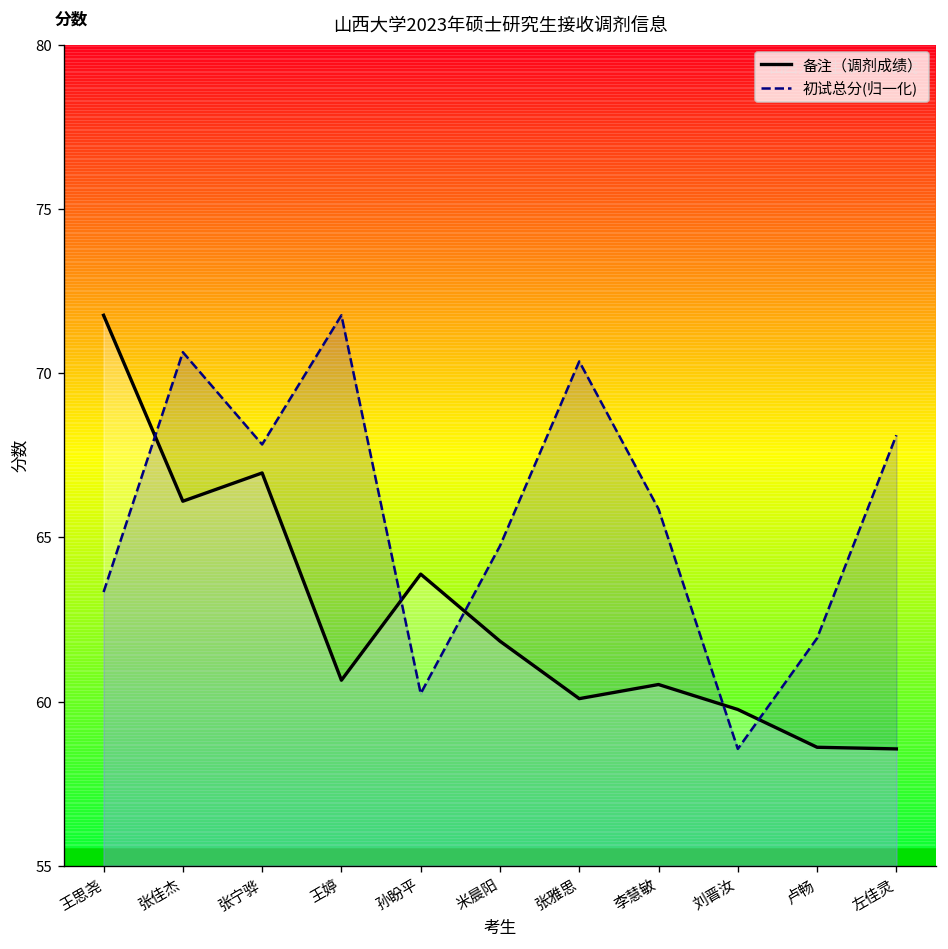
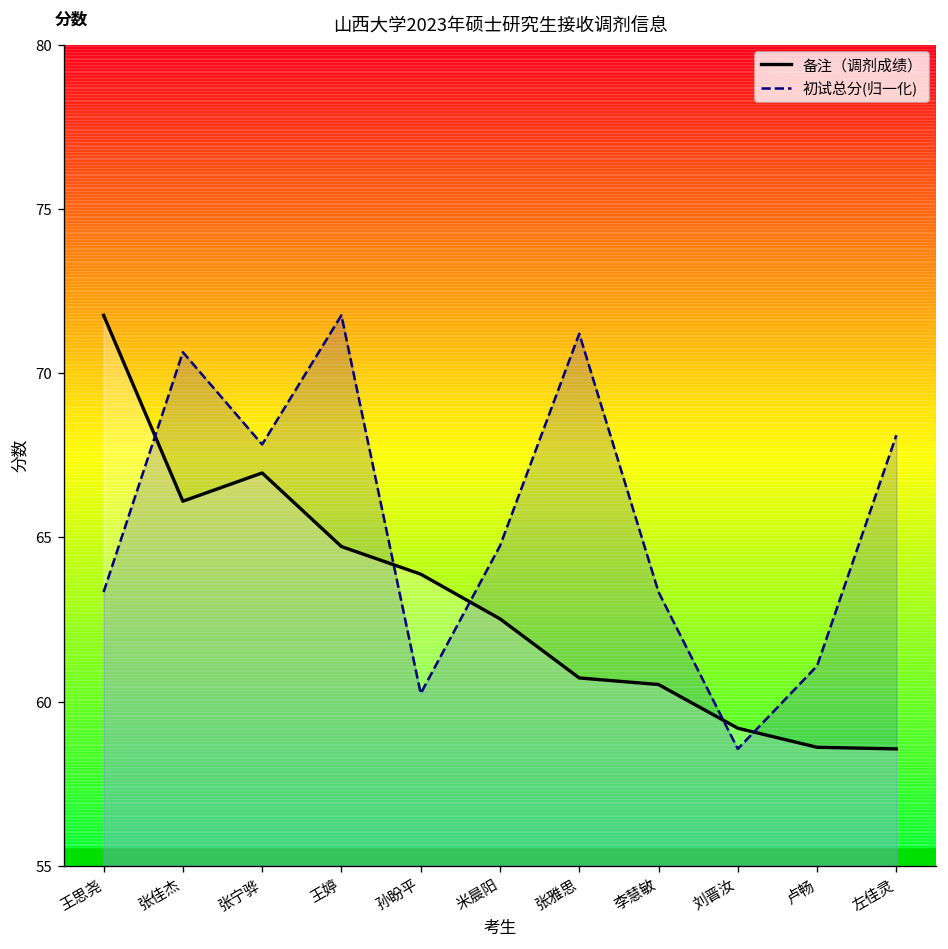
备注（调剂成绩）, 王婷: 60.7 -> 64.7
备注（调剂成绩）, 米晨阳: 61.8 -> 62.5
备注（调剂成绩）, 张雅思: 60.1 -> 60.7
初试总分(归一化), 张雅思: 70.4 -> 71.2
初试总分(归一化), 李慧敏: 65.9 -> 63.3
备注（调剂成绩）, 刘晋汝: 59.8 -> 59.2
初试总分(归一化), 卢畅: 61.9 -> 61.1
